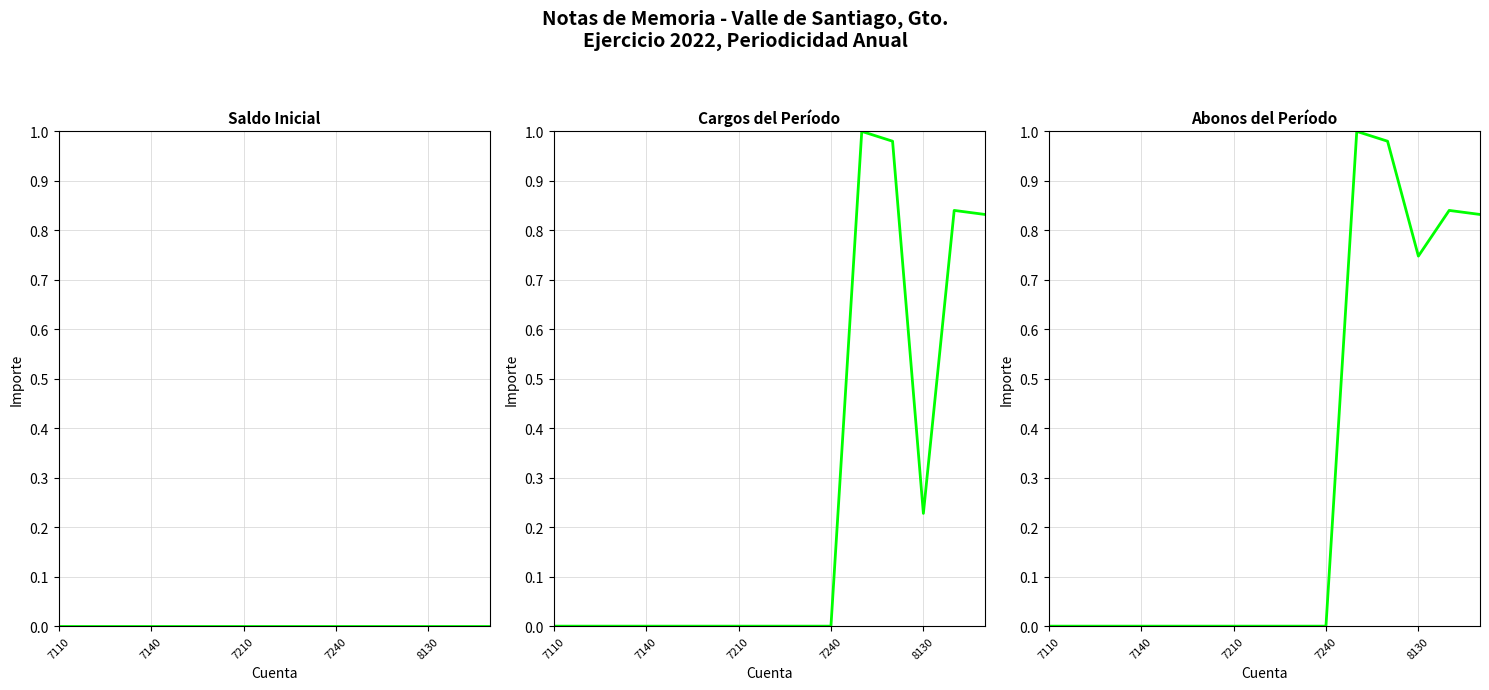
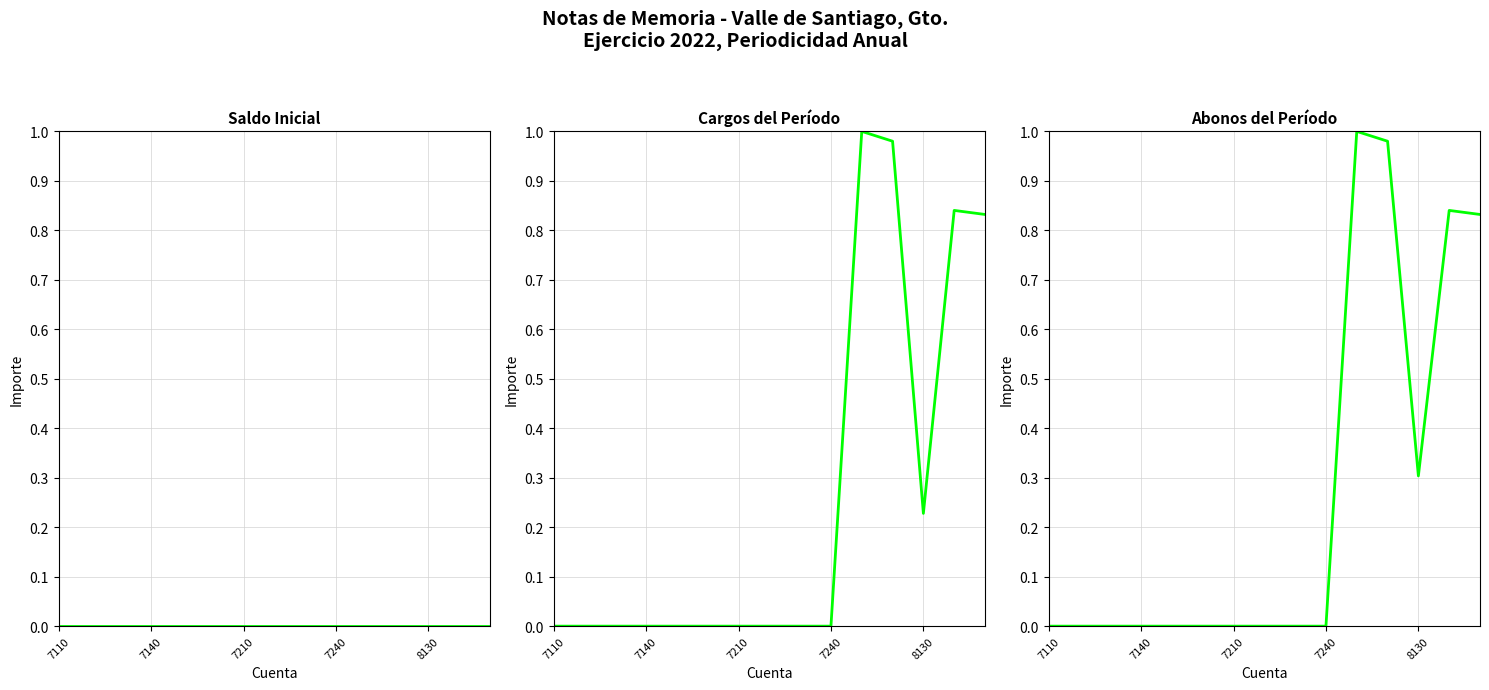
Abonos del Período, 8130: 0.75 -> 0.30
